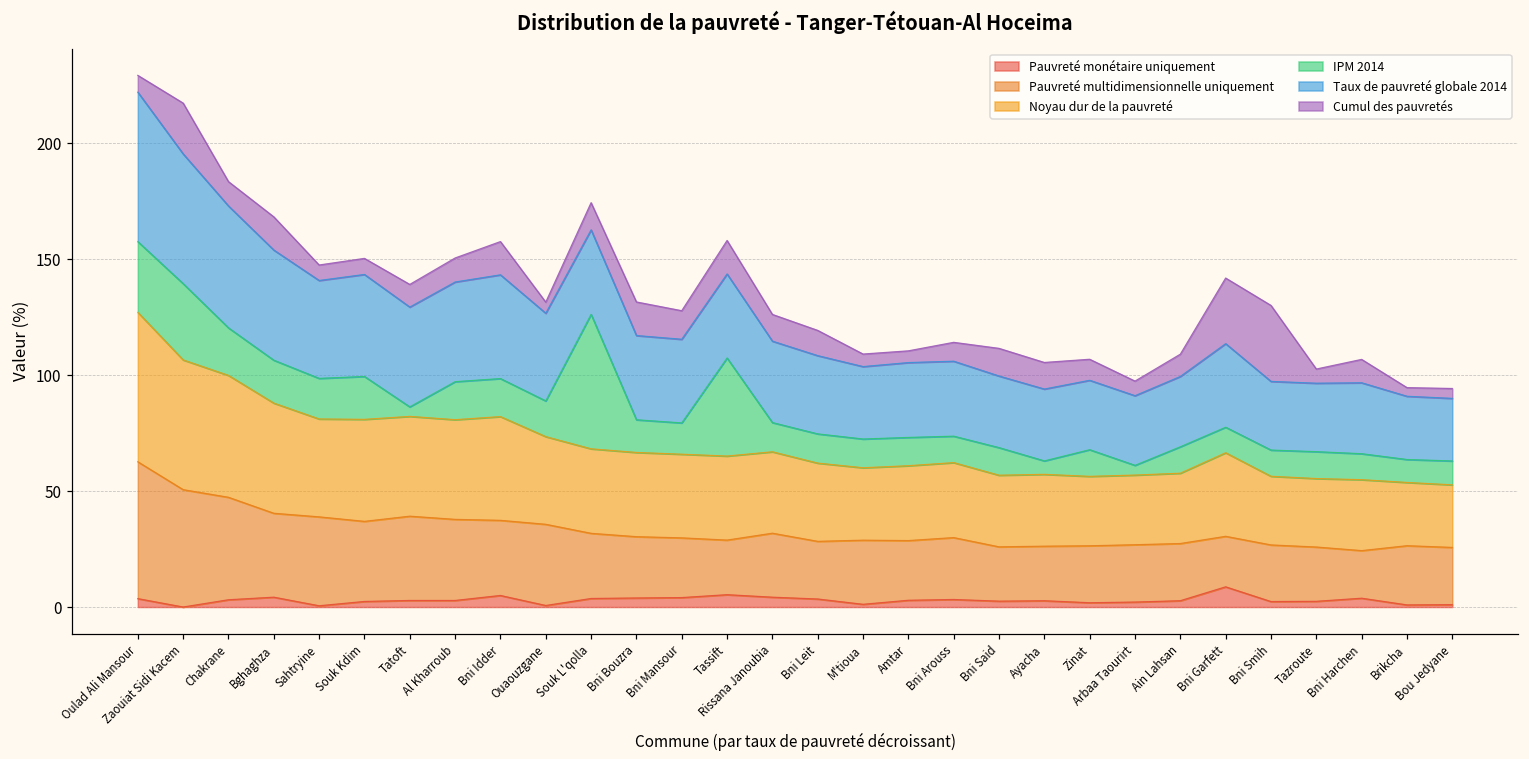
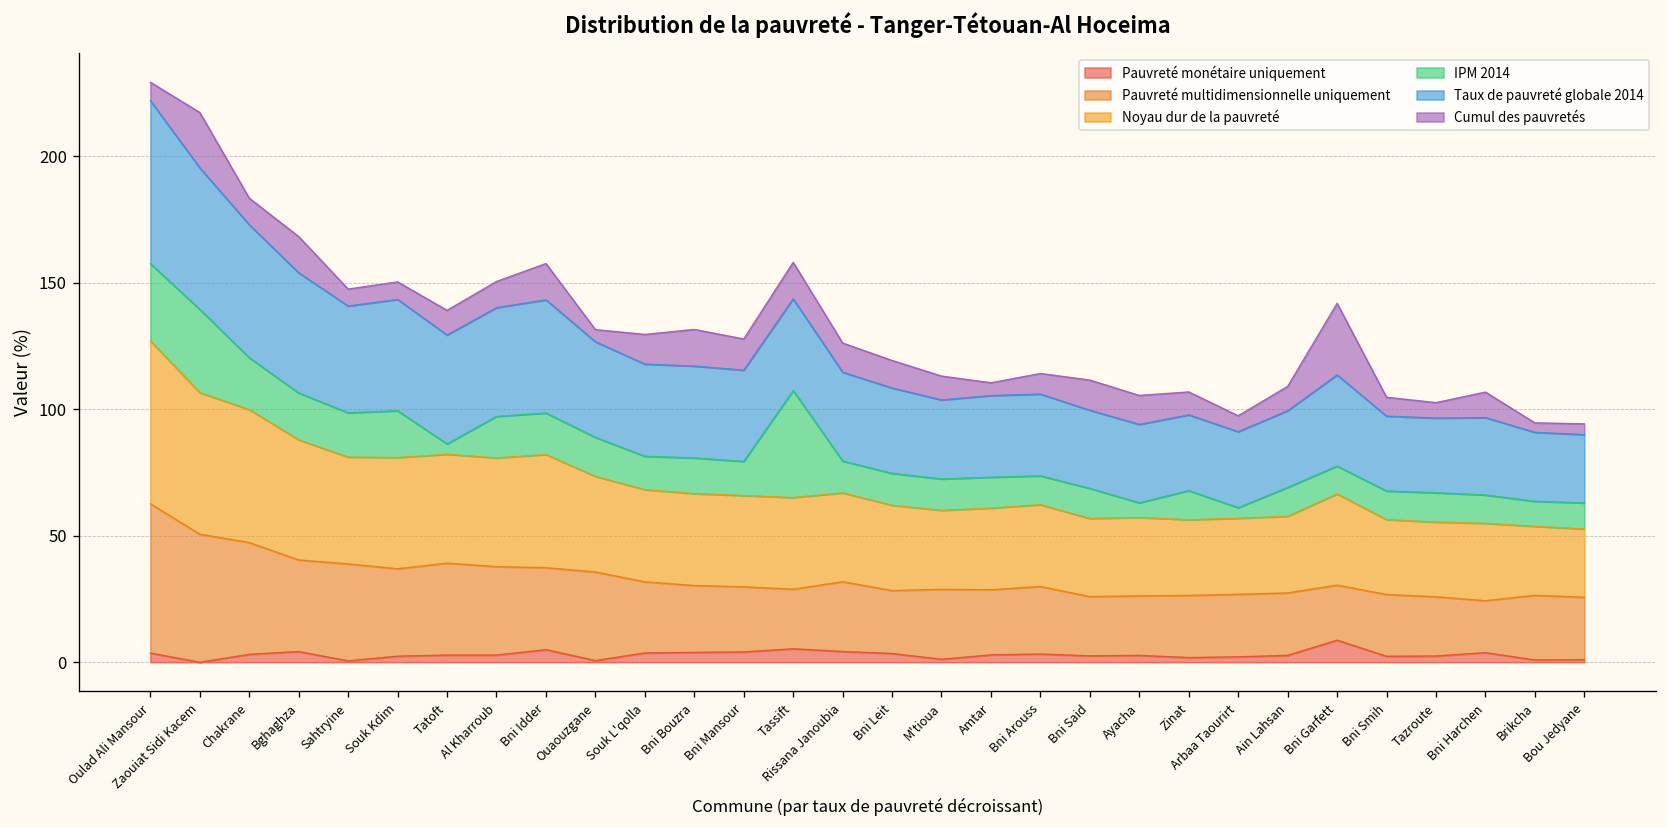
IPM 2014, Souk L'qolla: 58 -> 13
Cumul des pauvretés, M'tioua: 5 -> 9
Cumul des pauvretés, Bni Smih: 33 -> 7
